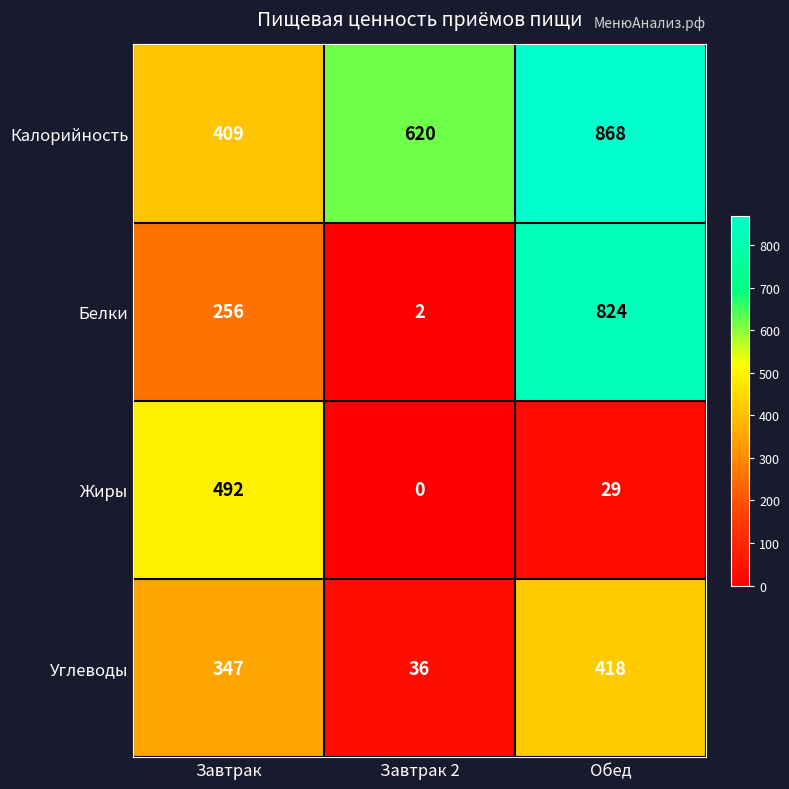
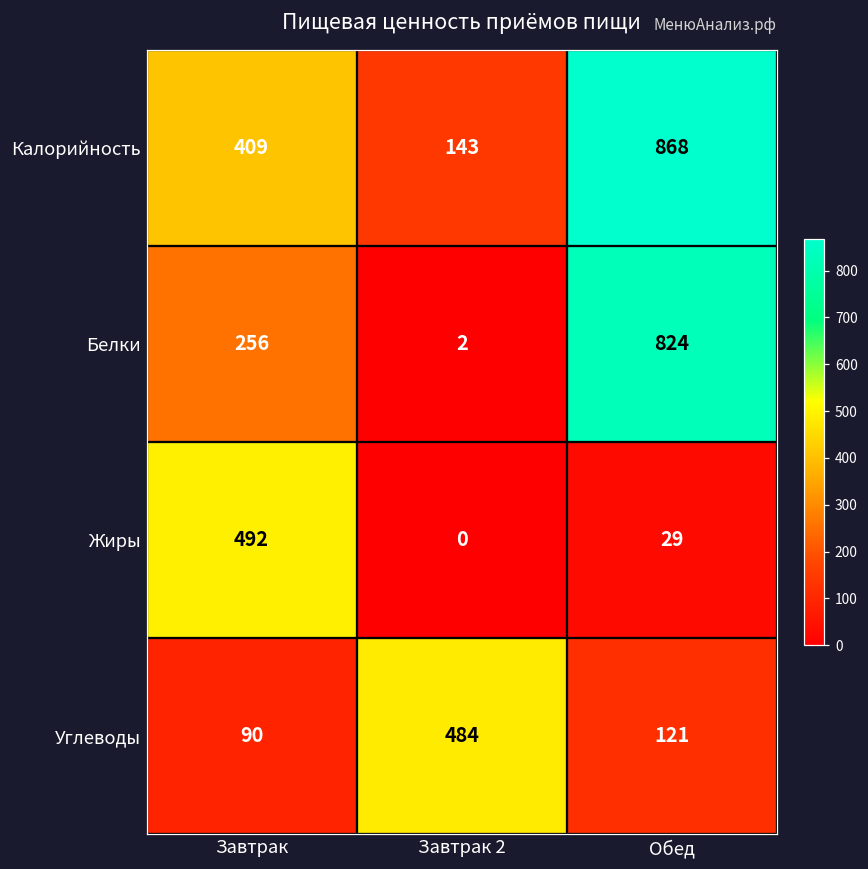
Калорийность, Завтрак 2: 620 -> 143
Углеводы, Завтрак: 347 -> 90
Углеводы, Завтрак 2: 36 -> 484
Углеводы, Обед: 418 -> 121
